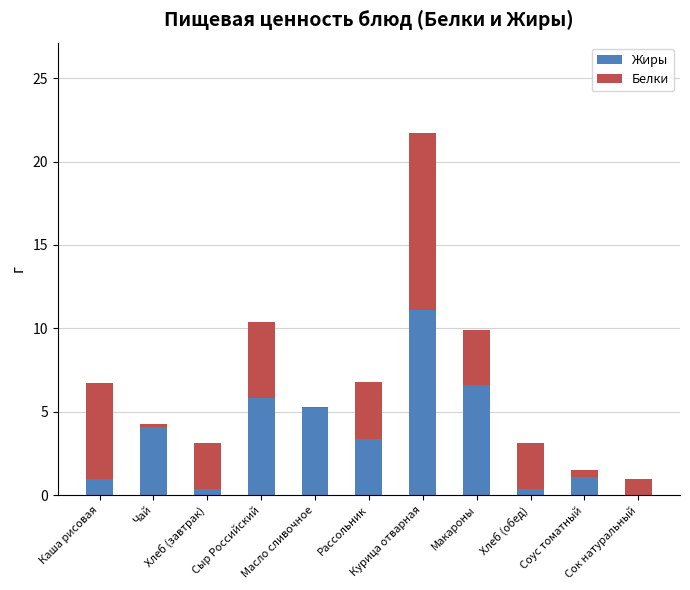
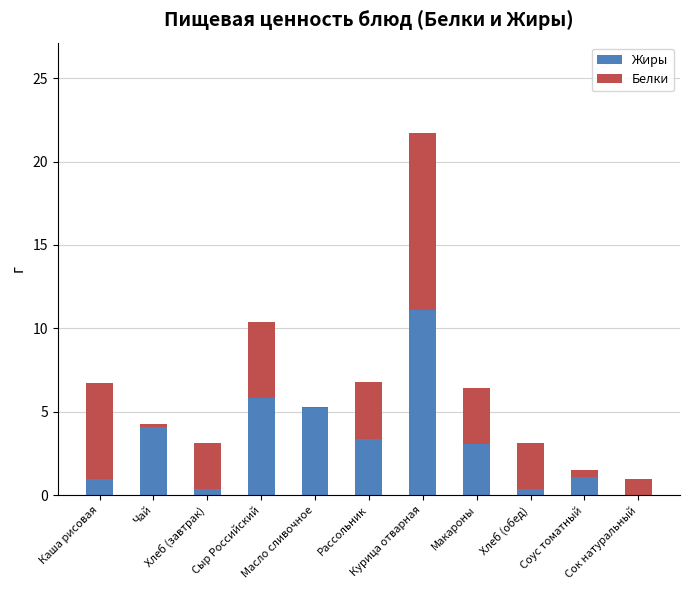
Жиры, Макароны: 6.6 -> 3.1
